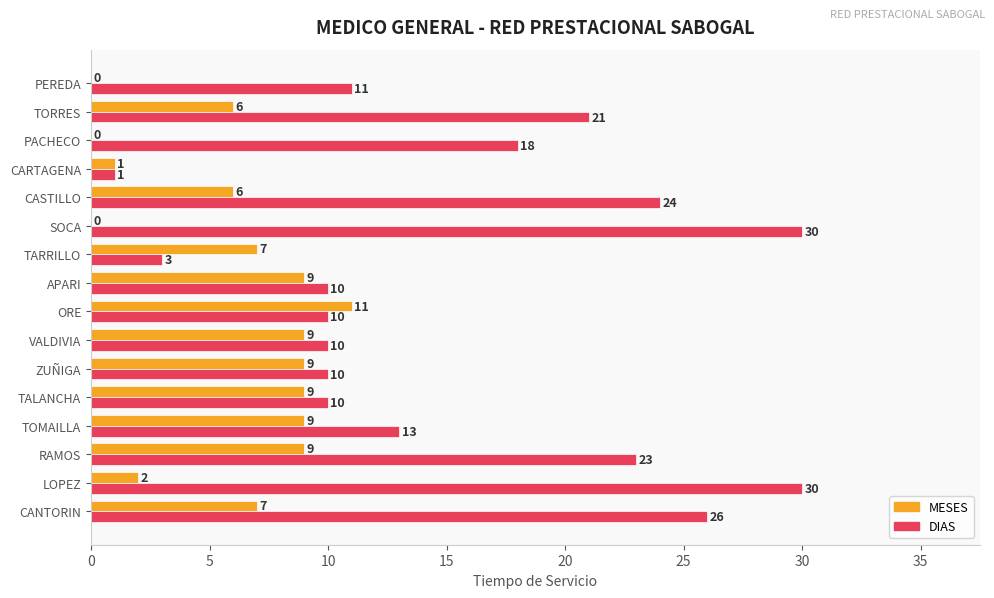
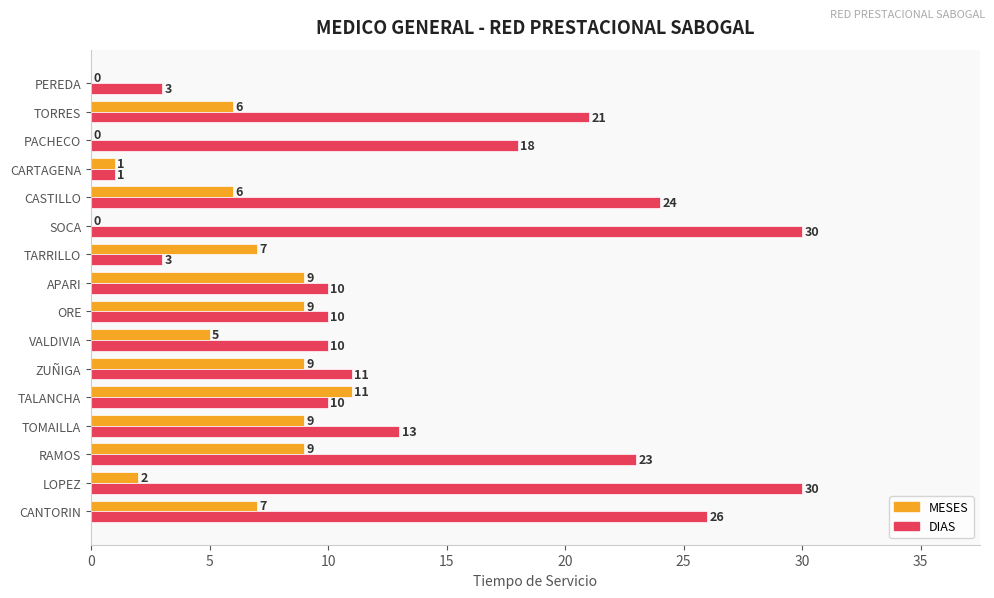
DIAS, PEREDA: 11 -> 3
MESES, ORE: 11 -> 9
MESES, VALDIVIA: 9 -> 5
DIAS, ZUÑIGA: 10 -> 11
MESES, TALANCHA: 9 -> 11
